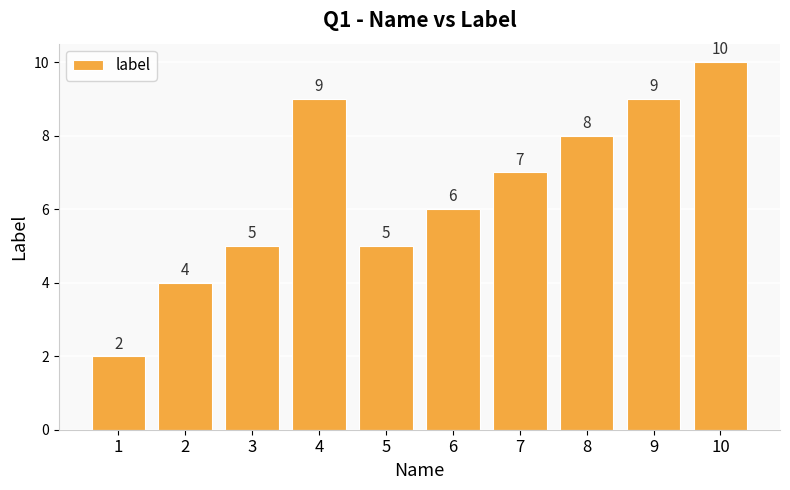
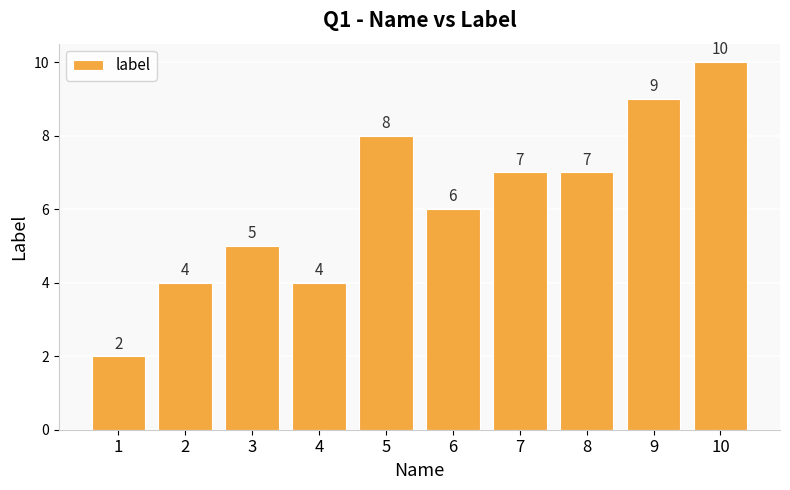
4: 9 -> 4
5: 5 -> 8
8: 8 -> 7
